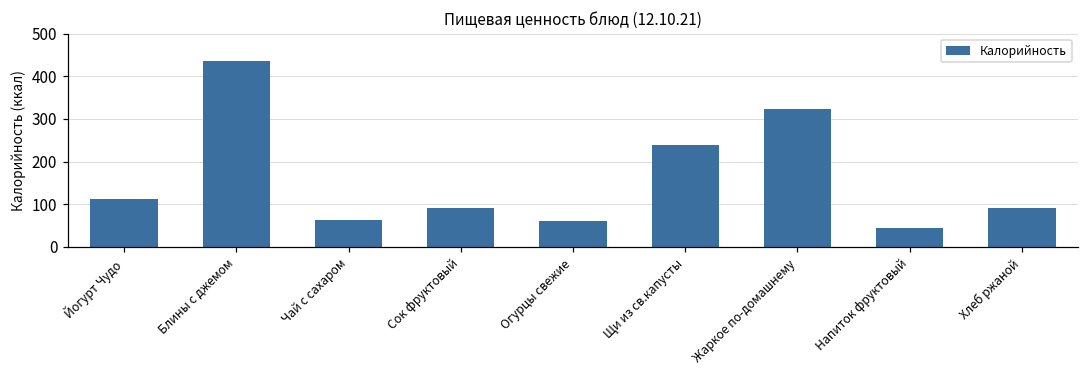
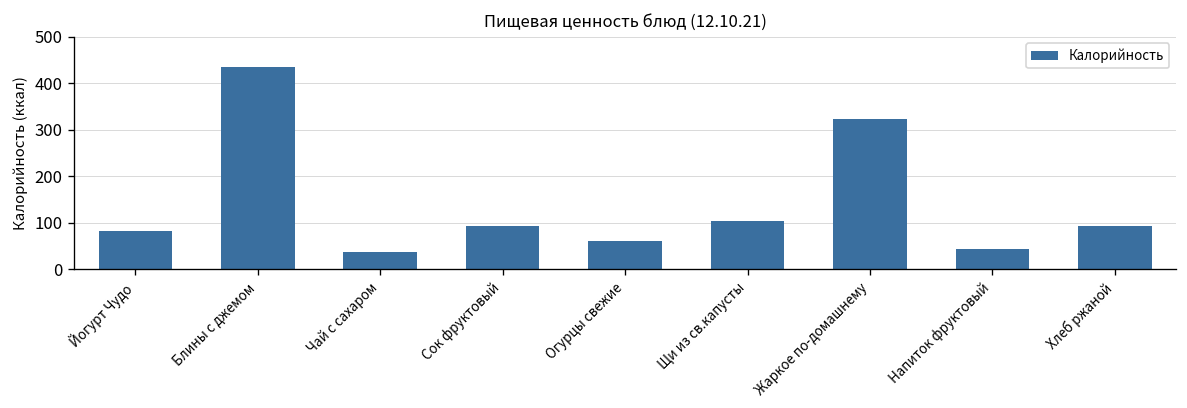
Йогурт Чудо: 110 -> 80
Чай с сахаром: 60 -> 40
Щи из св.капусты: 240 -> 100
